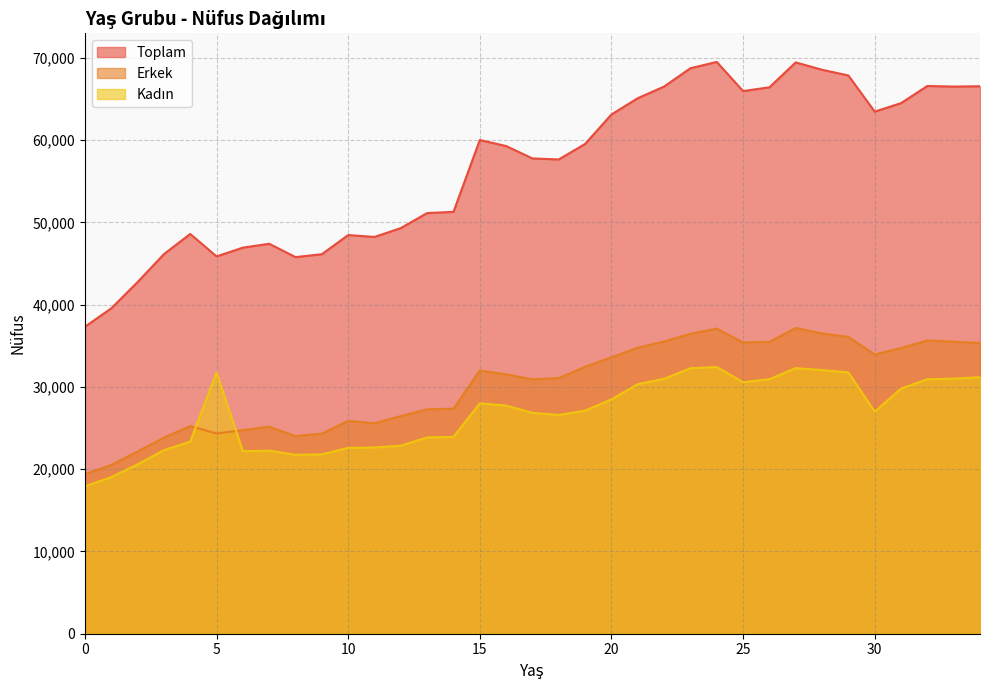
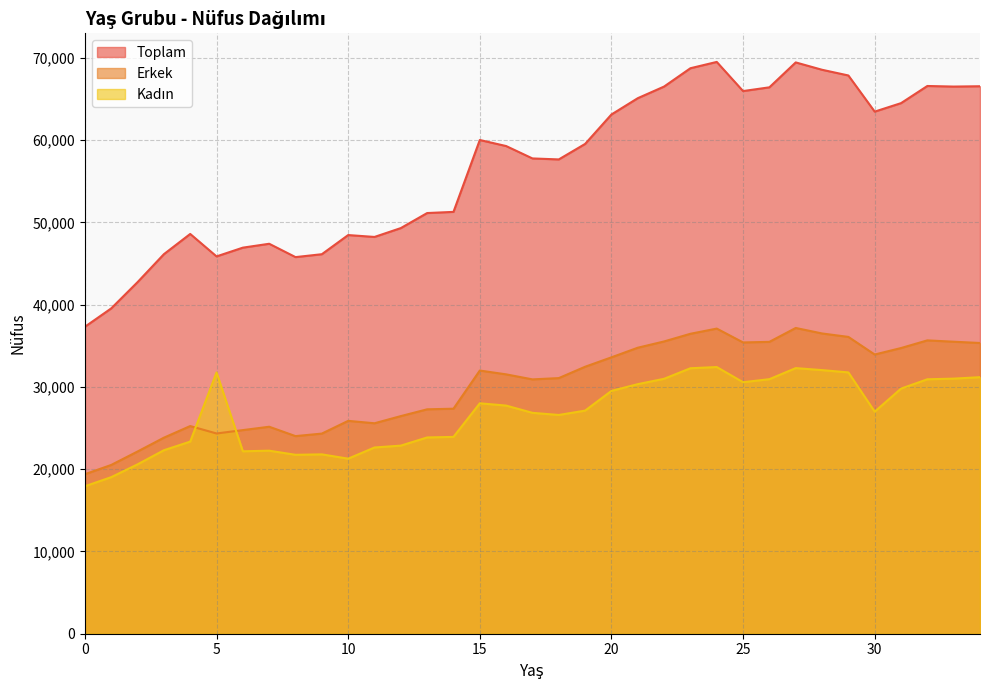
Kadın, 10: 23,000 -> 21,000
Kadın, 20: 28,000 -> 30,000
